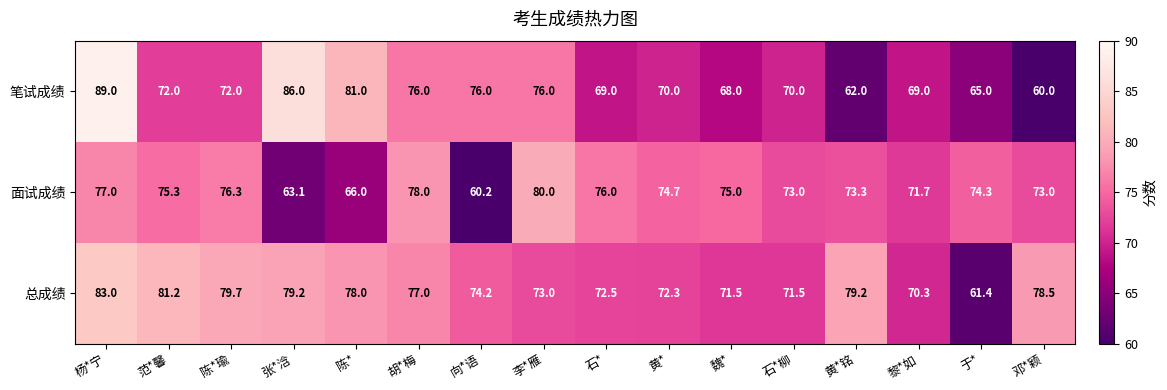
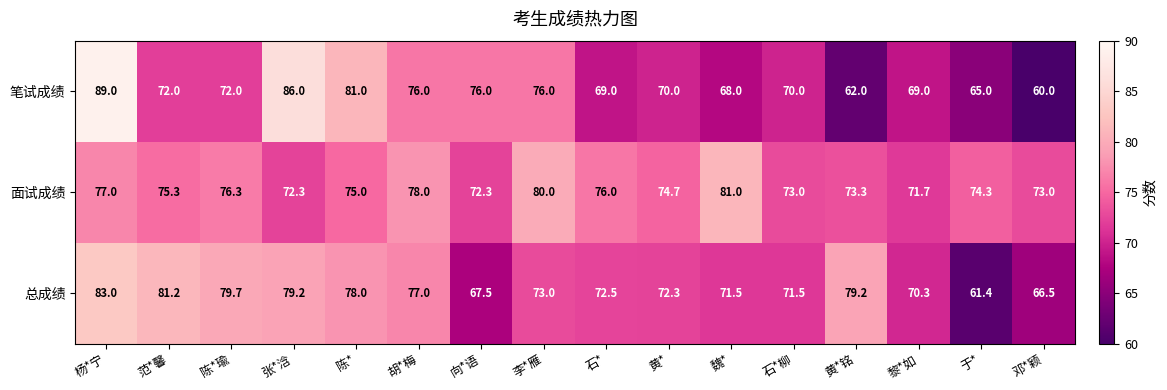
面试成绩, 张*浛: 63.1 -> 72.3
面试成绩, 陈*: 66.0 -> 75.0
面试成绩, 向*语: 60.2 -> 72.3
面试成绩, 魏*: 75.0 -> 81.0
总成绩, 向*语: 74.2 -> 67.5
总成绩, 邓*颖: 78.5 -> 66.5
